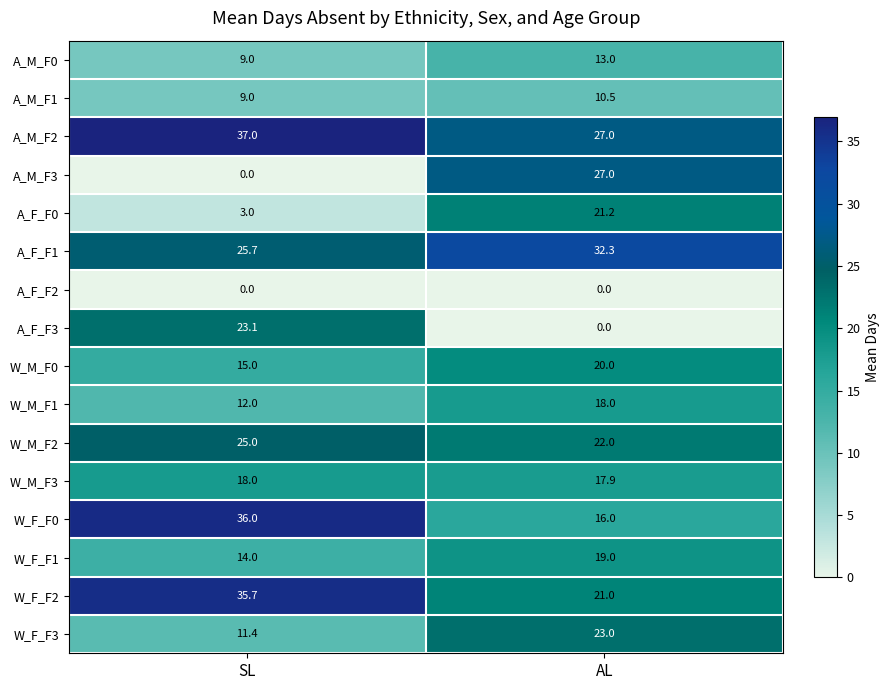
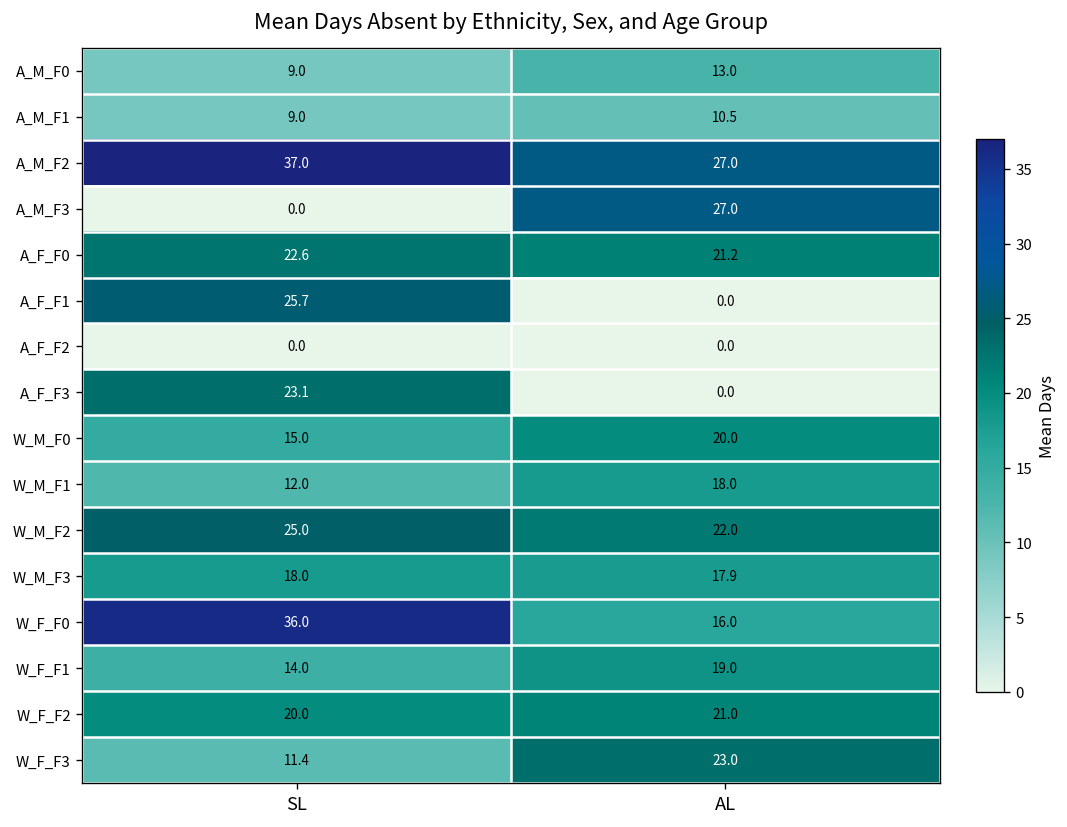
A_F_F0, SL: 3.0 -> 22.6
A_F_F1, AL: 32.3 -> 0.0
W_F_F2, SL: 35.7 -> 20.0
